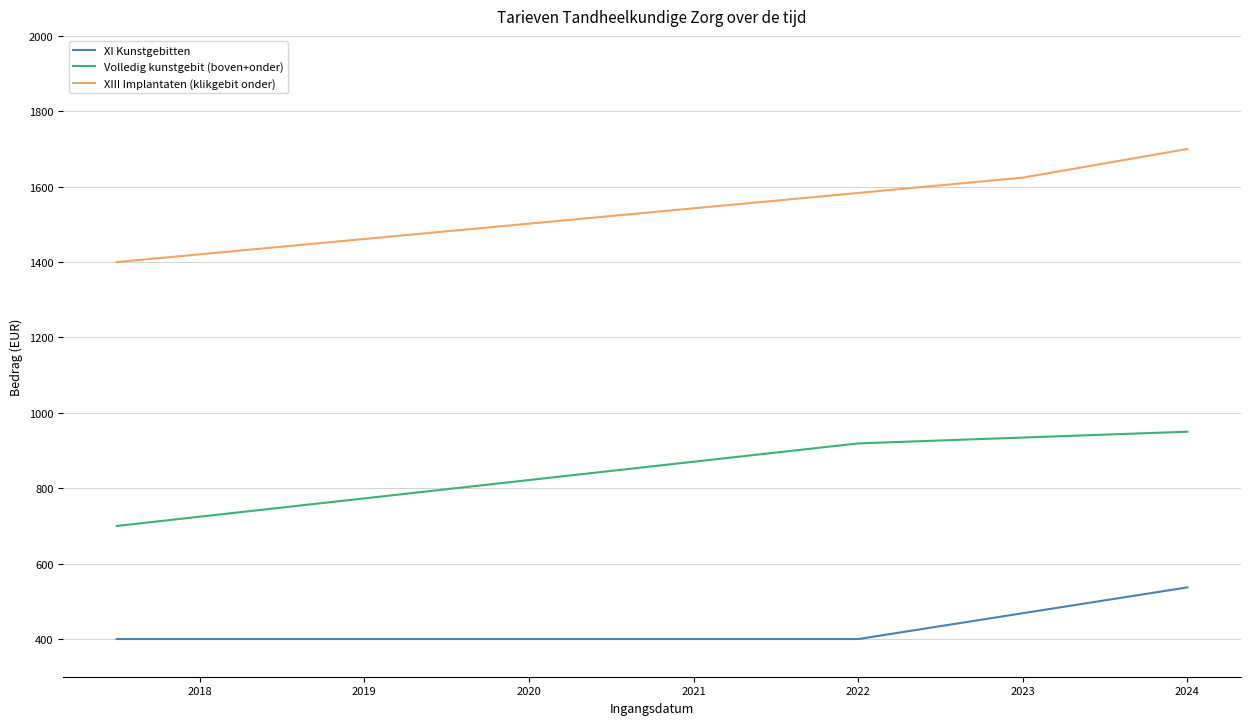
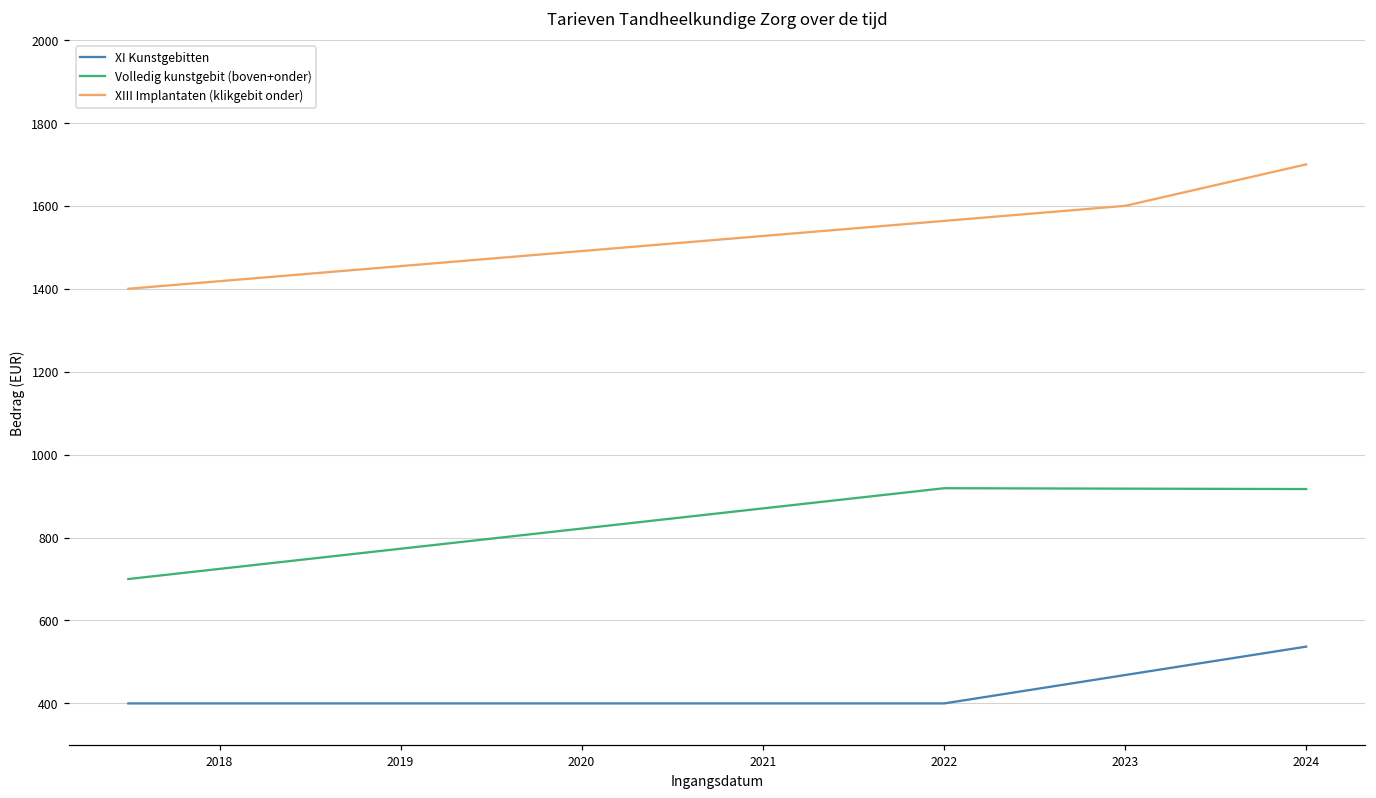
XIII Implantaten (klikgebit onder), 2023: 1620 -> 1600
Volledig kunstgebit (boven+onder), 2024: 950 -> 920
